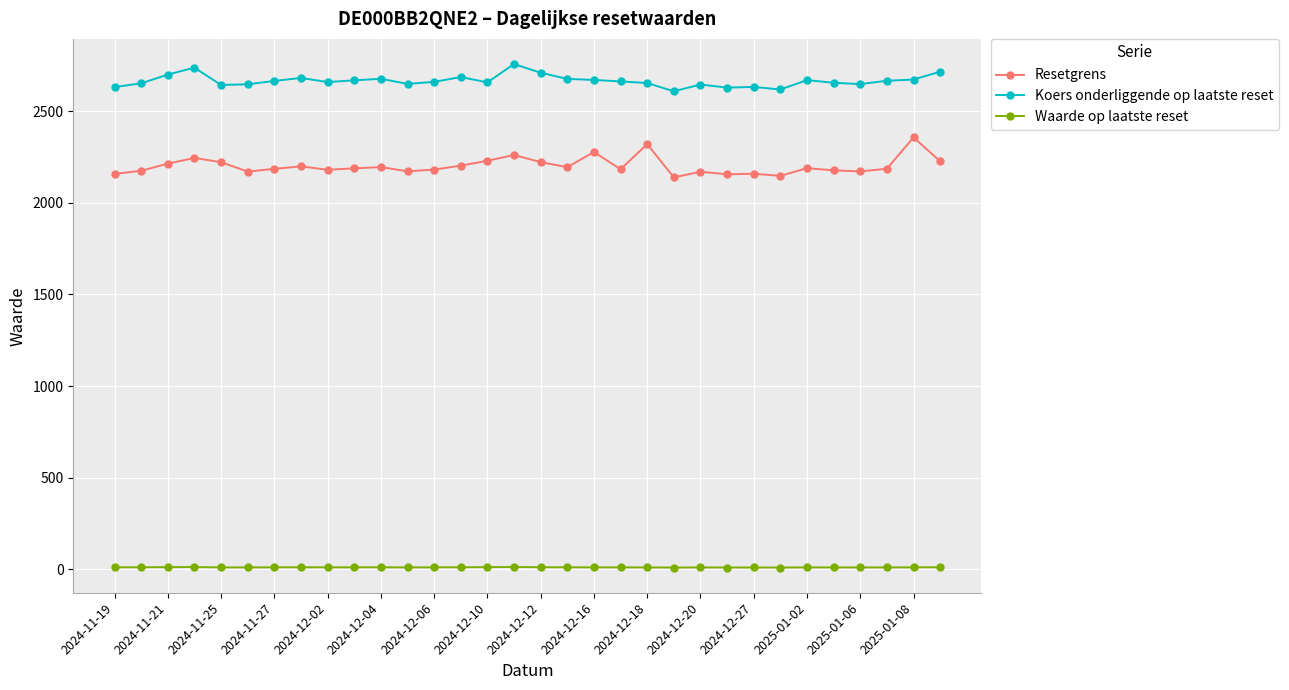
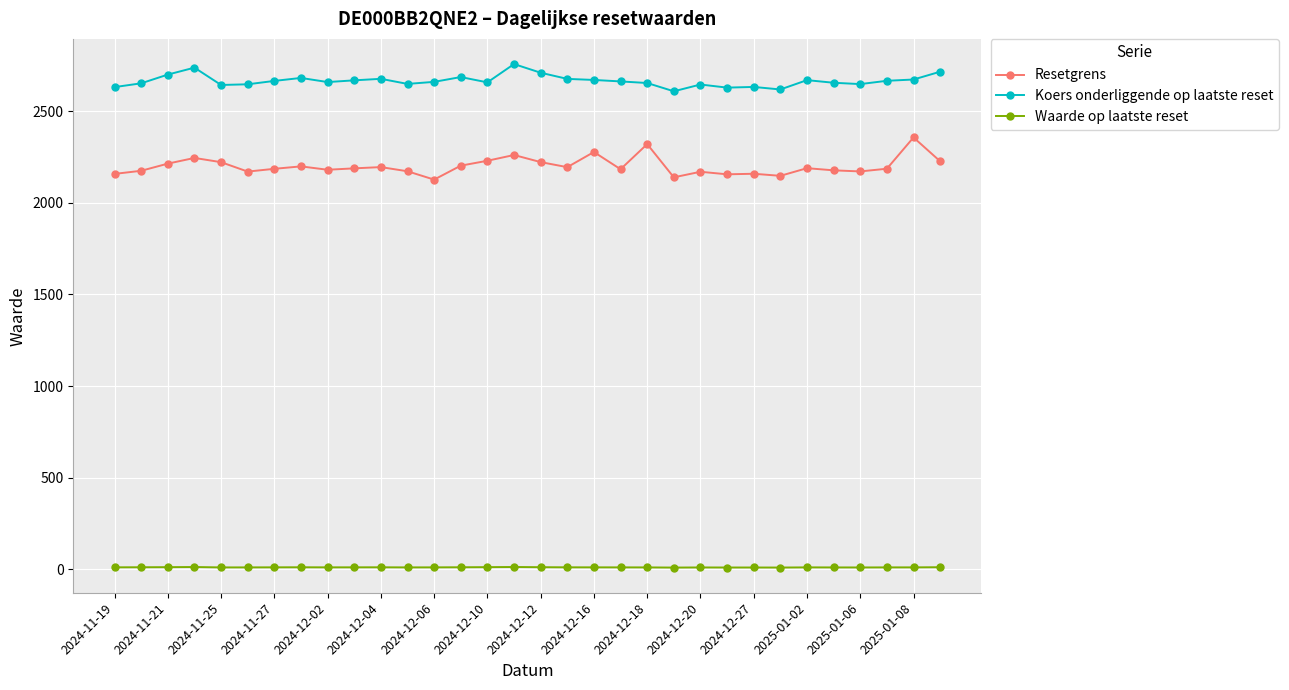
Resetgrens, 2024-12-06: 2180 -> 2130
